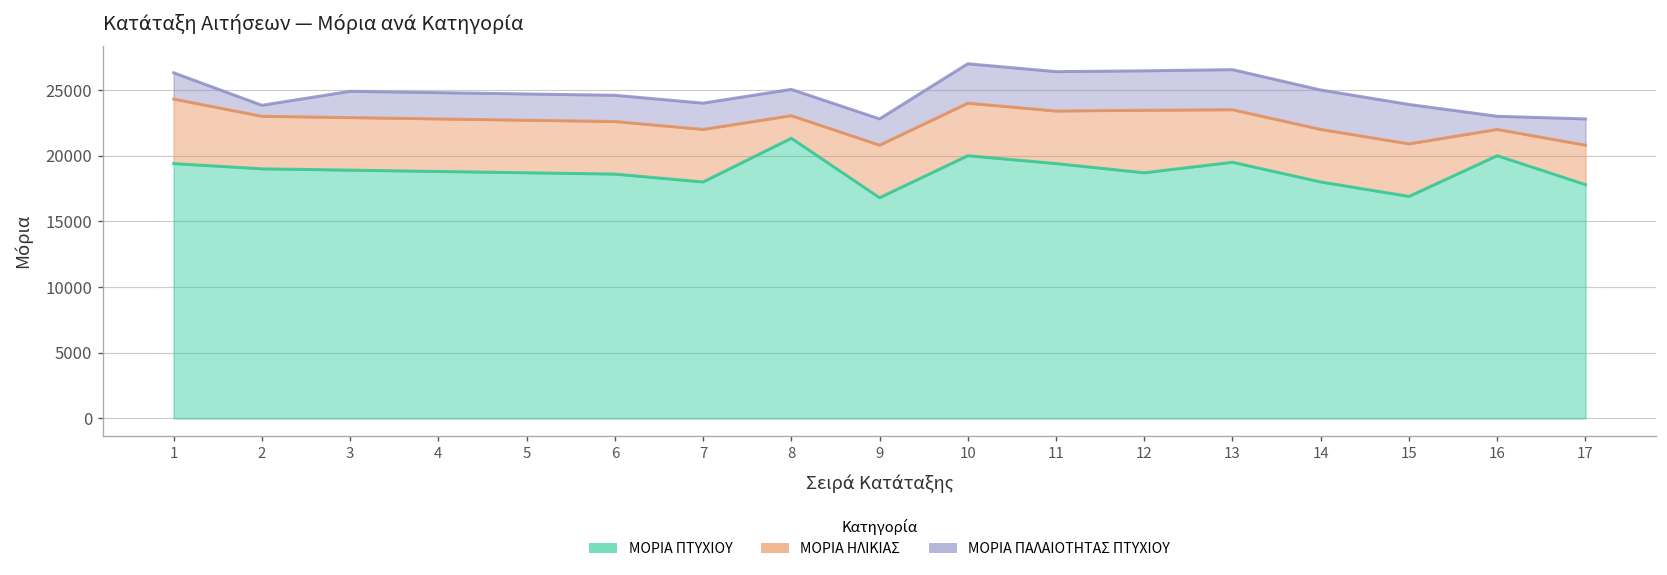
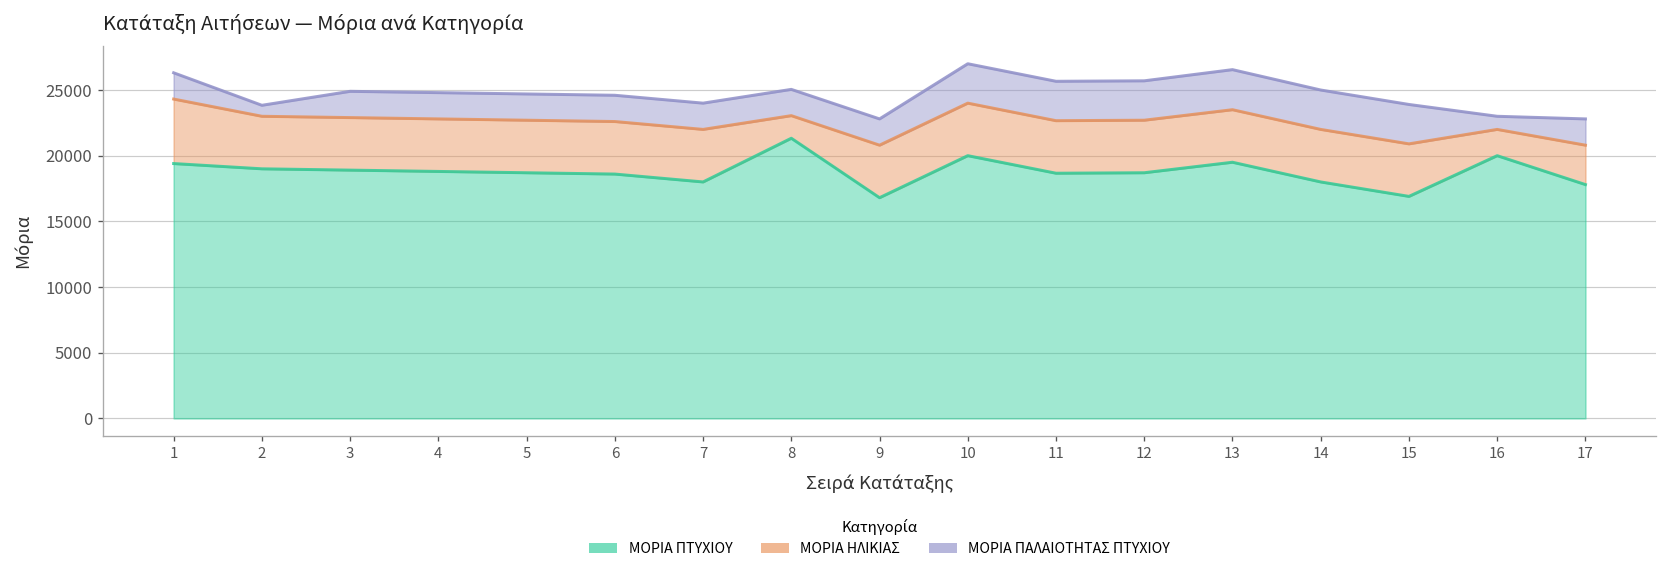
ΜΟΡΙΑ ΠΤΥΧΙΟΥ, 11: 19400 -> 18700
ΜΟΡΙΑ ΗΛΙΚΙΑΣ, 12: 4800 -> 4000
